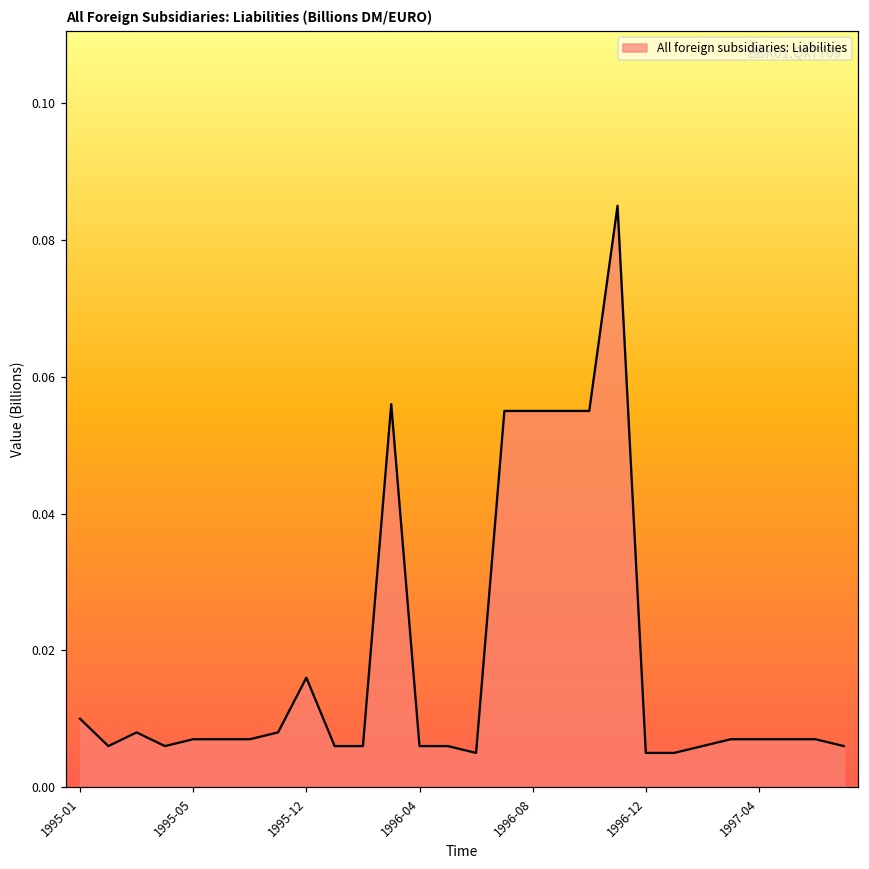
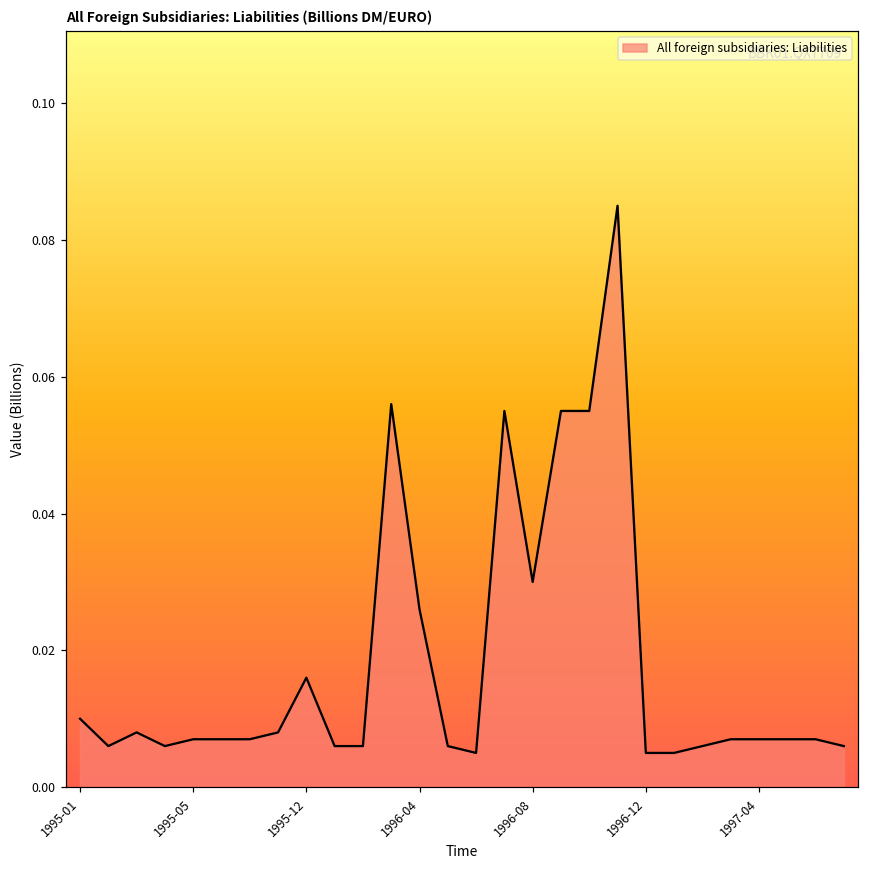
1996-04: 0.006 -> 0.026
1996-08: 0.055 -> 0.030
